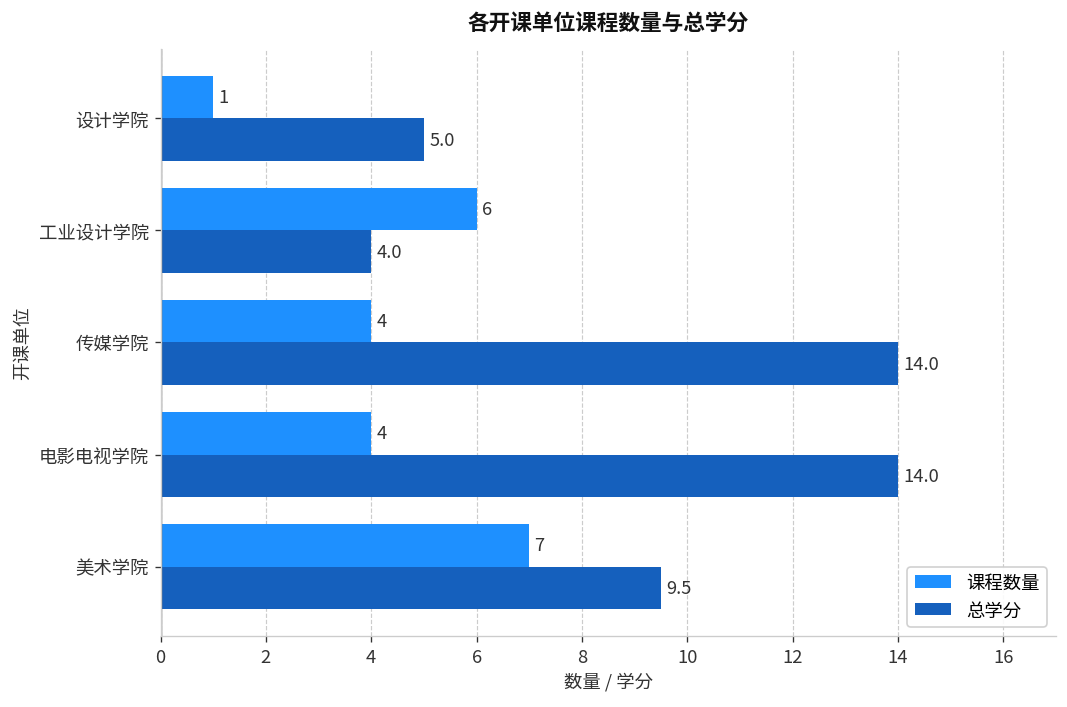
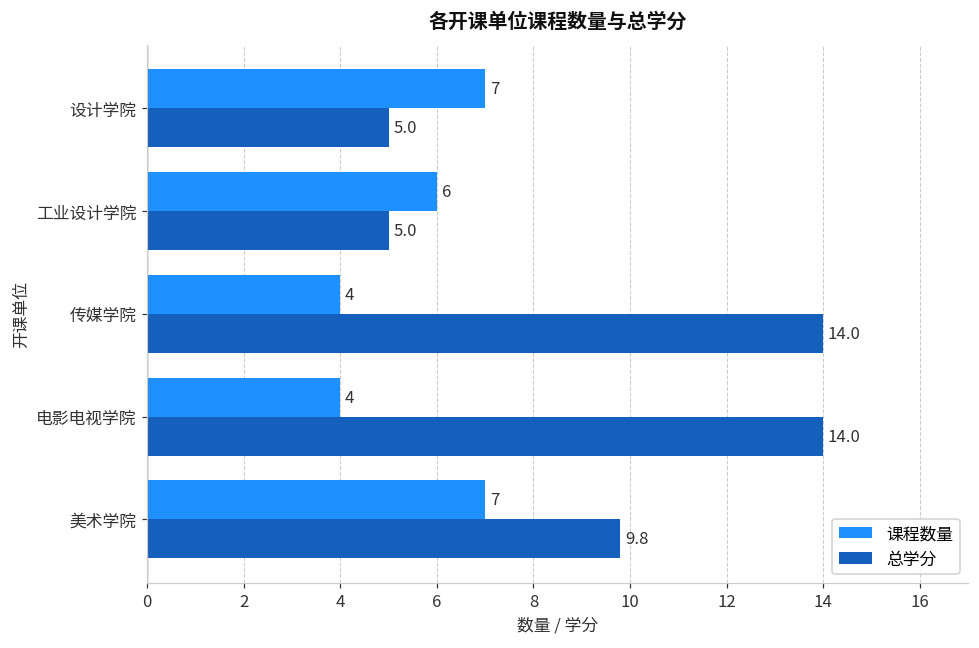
课程数量, 设计学院: 1 -> 7
总学分, 工业设计学院: 4.0 -> 5.0
总学分, 美术学院: 9.5 -> 9.8
